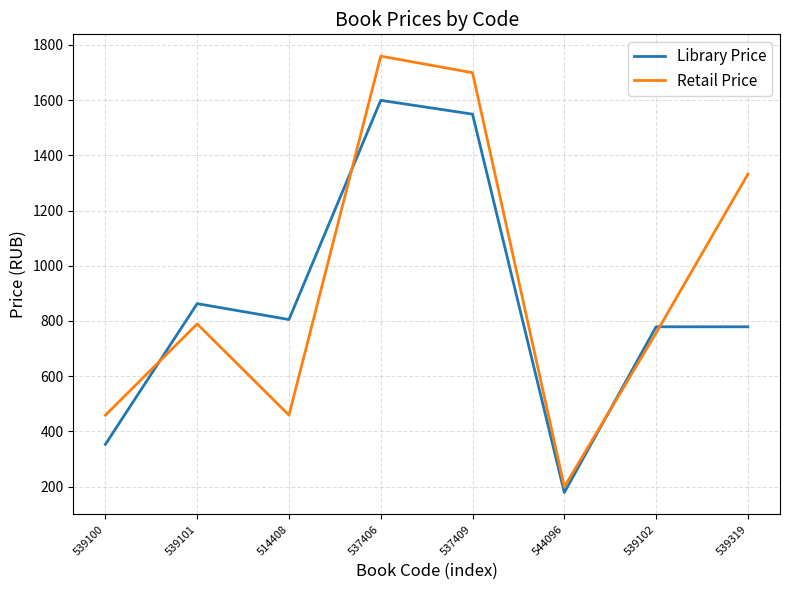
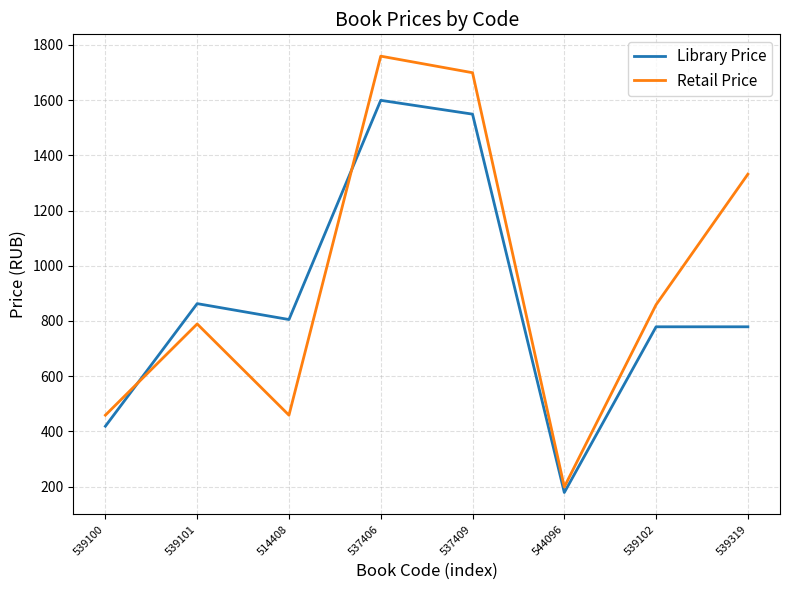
Library Price, 539100: 350 -> 420
Retail Price, 539102: 760 -> 860
